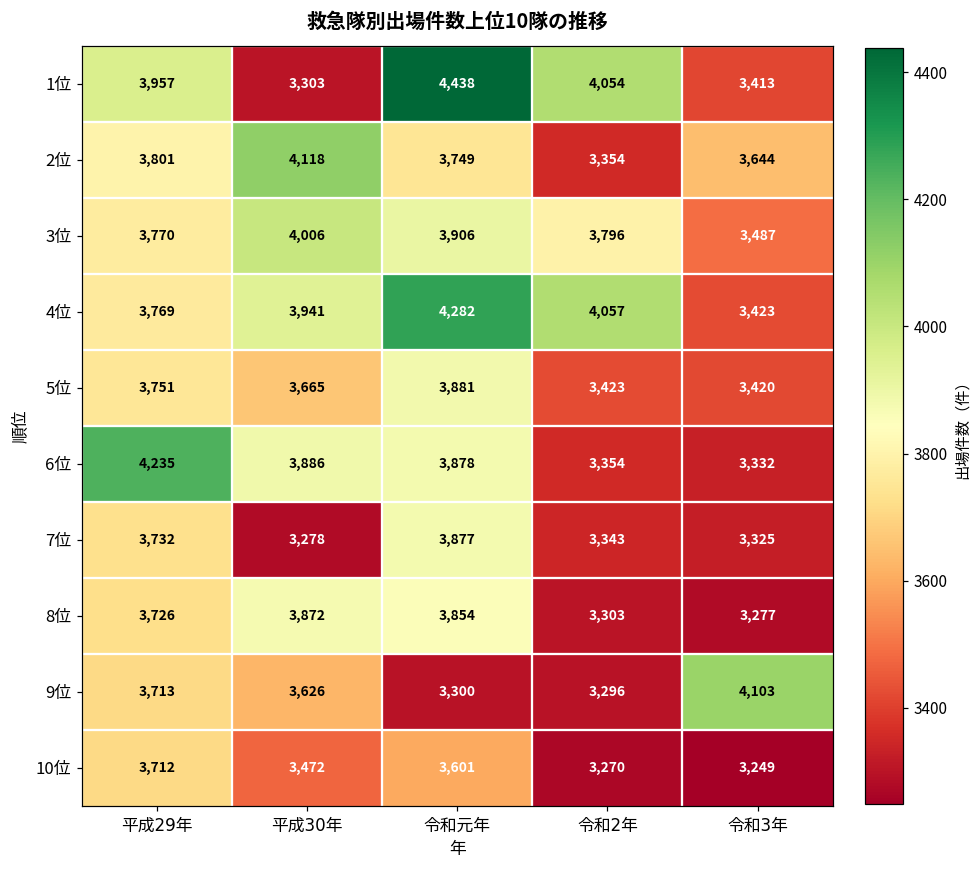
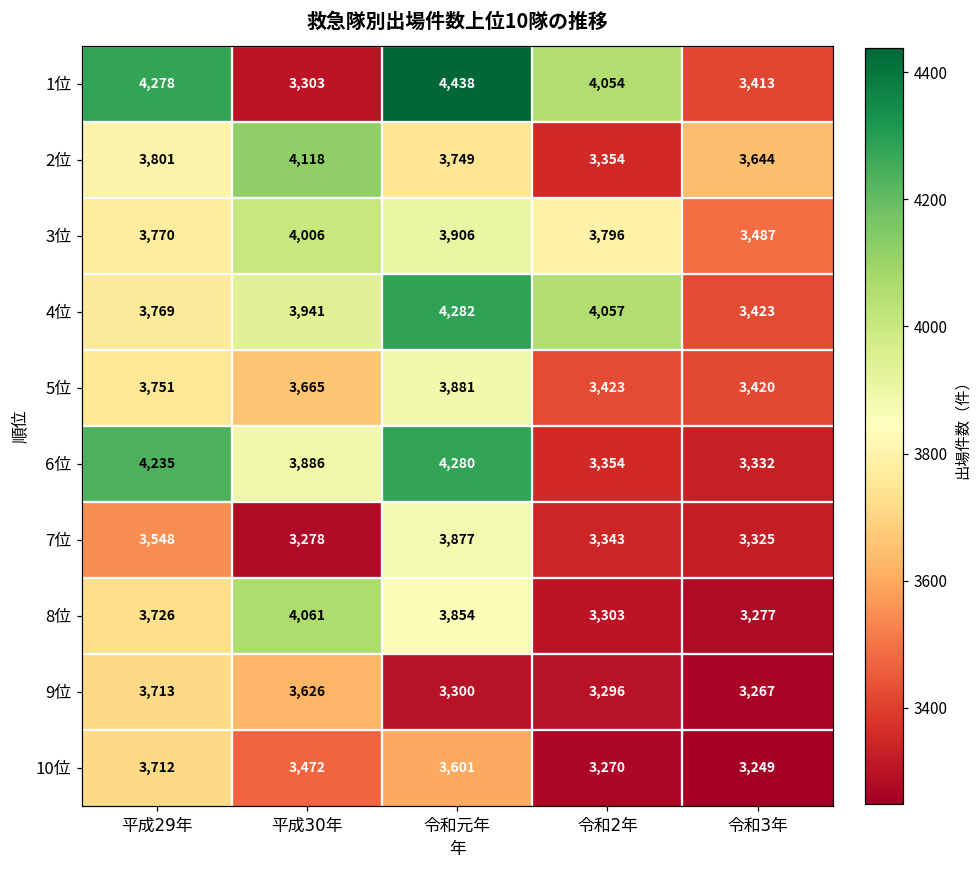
1位, 平成29年: 3,957 -> 4,278
6位, 令和元年: 3,878 -> 4,280
7位, 平成29年: 3,732 -> 3,548
8位, 平成30年: 3,872 -> 4,061
9位, 令和3年: 4,103 -> 3,267
